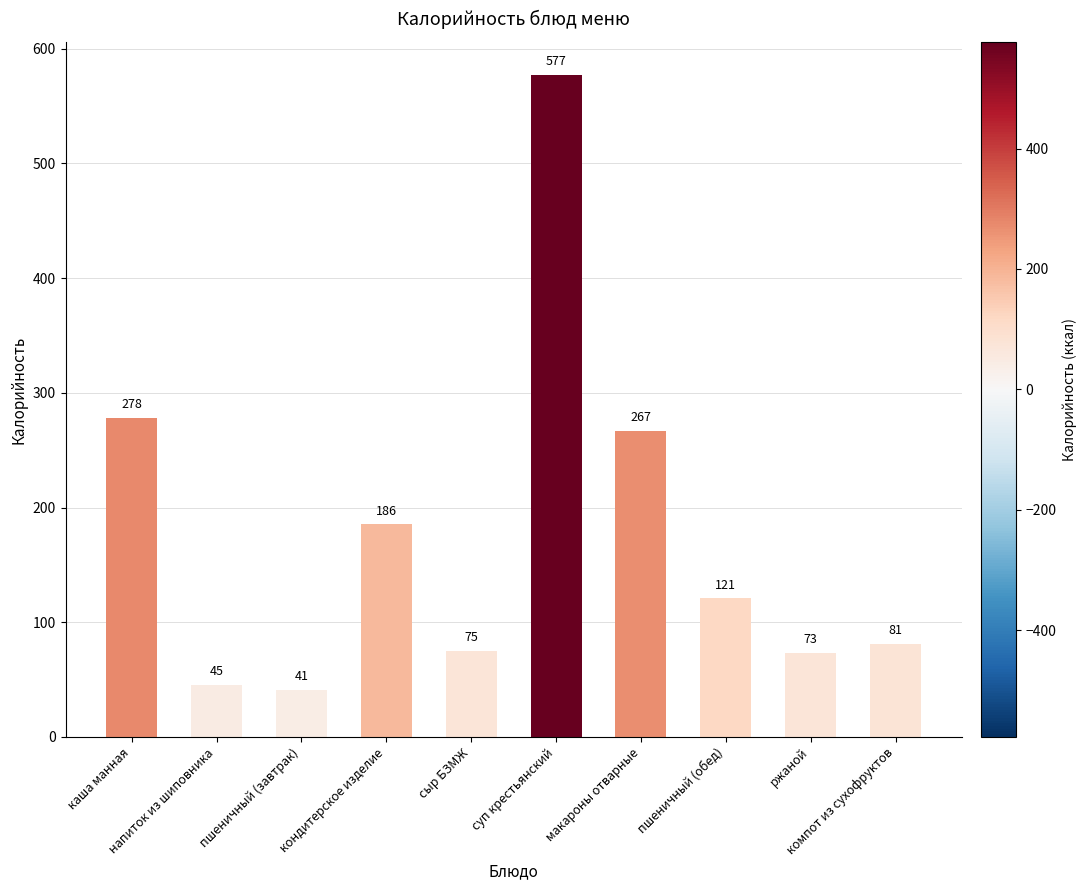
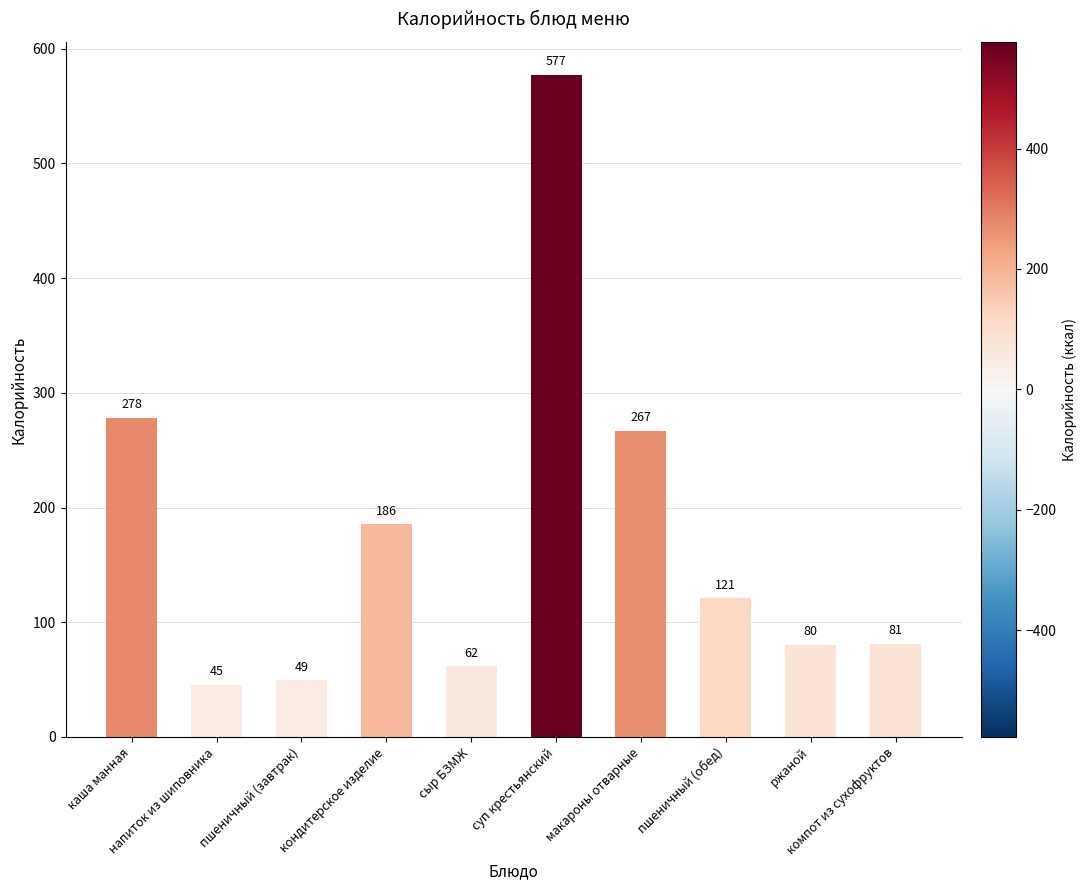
пшеничный (завтрак): 41 -> 49
сыр БЗМЖ: 75 -> 62
ржаной: 73 -> 80
